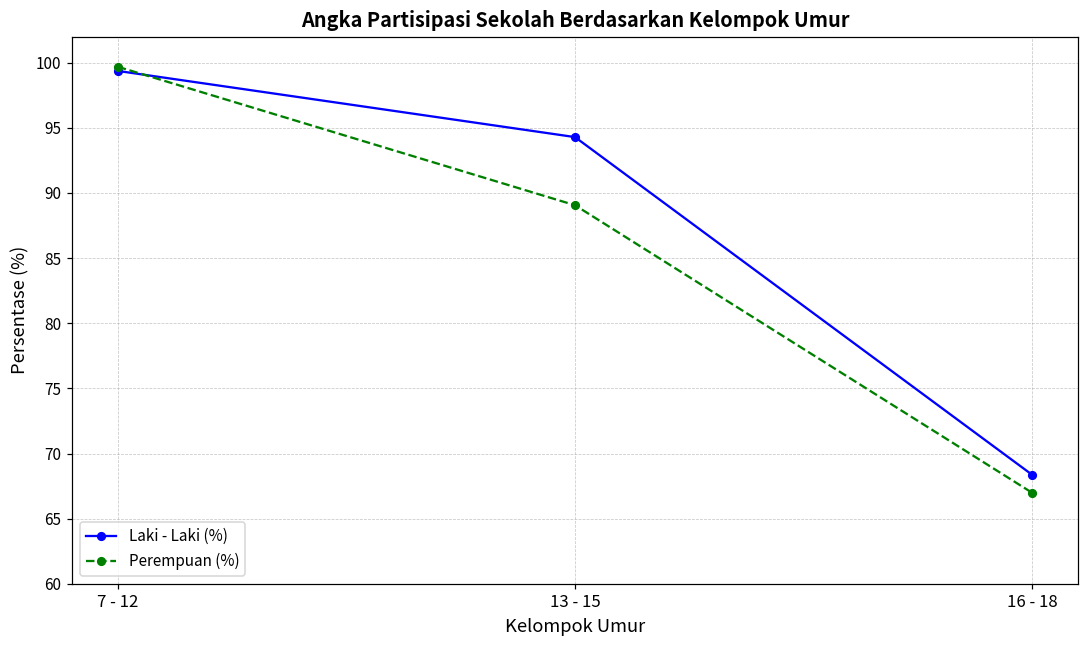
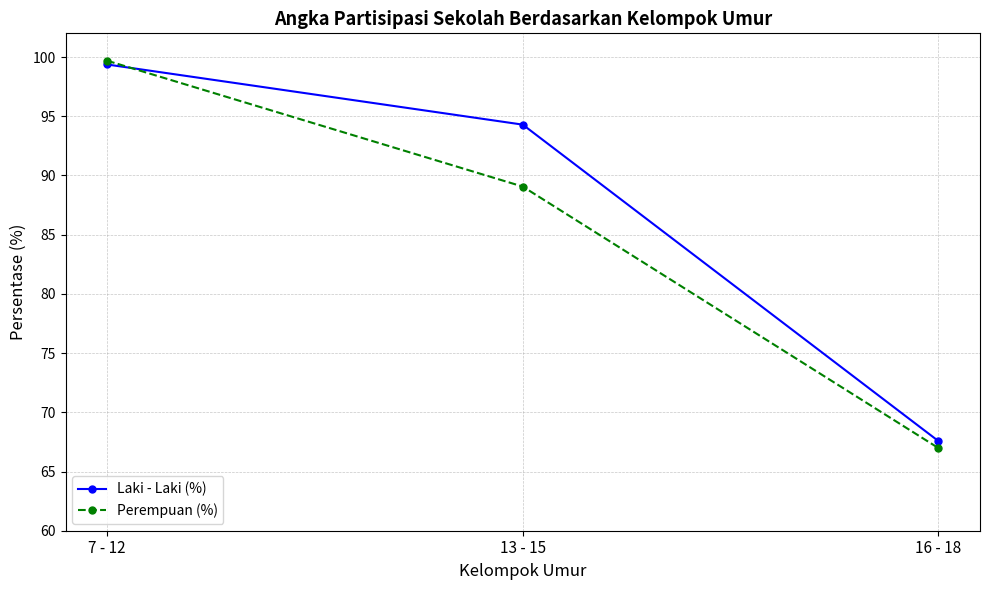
Laki - Laki (%), 16 - 18: 68.4 -> 67.6
